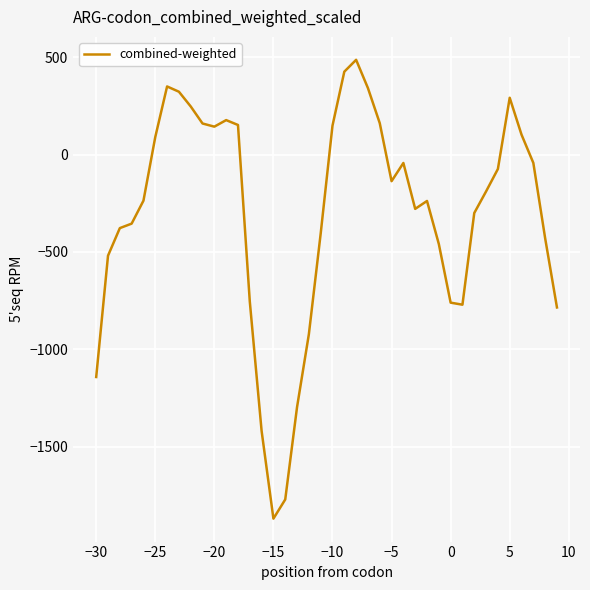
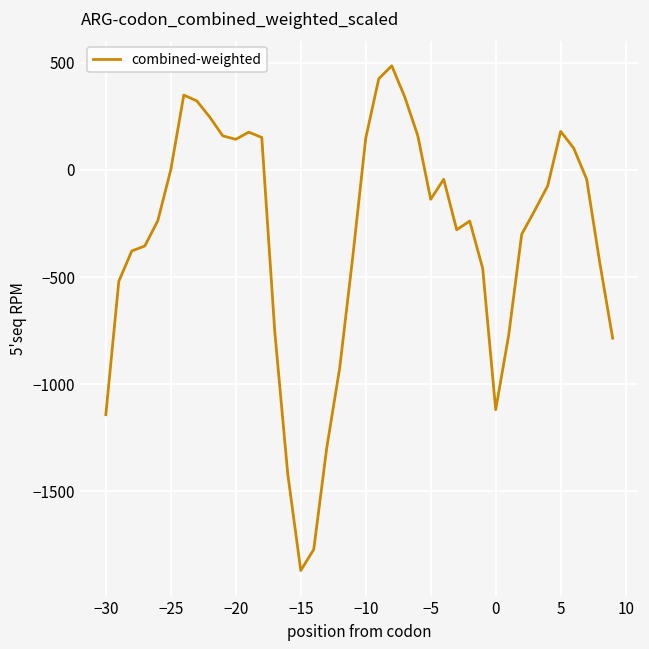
−25: 90 -> 0
0: -760 -> -1120
5: 290 -> 180
